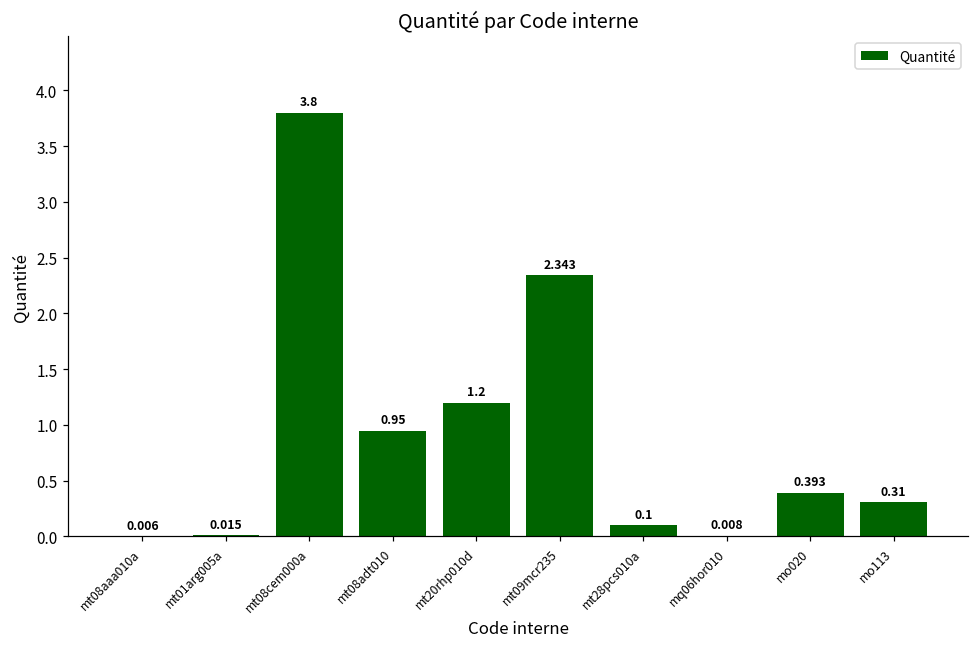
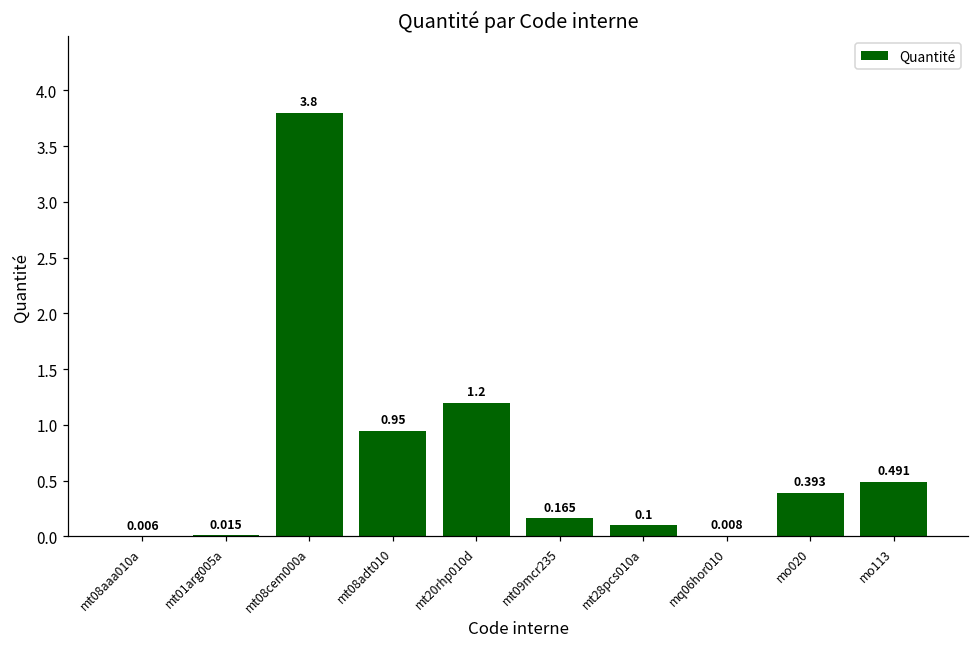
mt09mcr235: 2.343 -> 0.165
mo113: 0.31 -> 0.491
